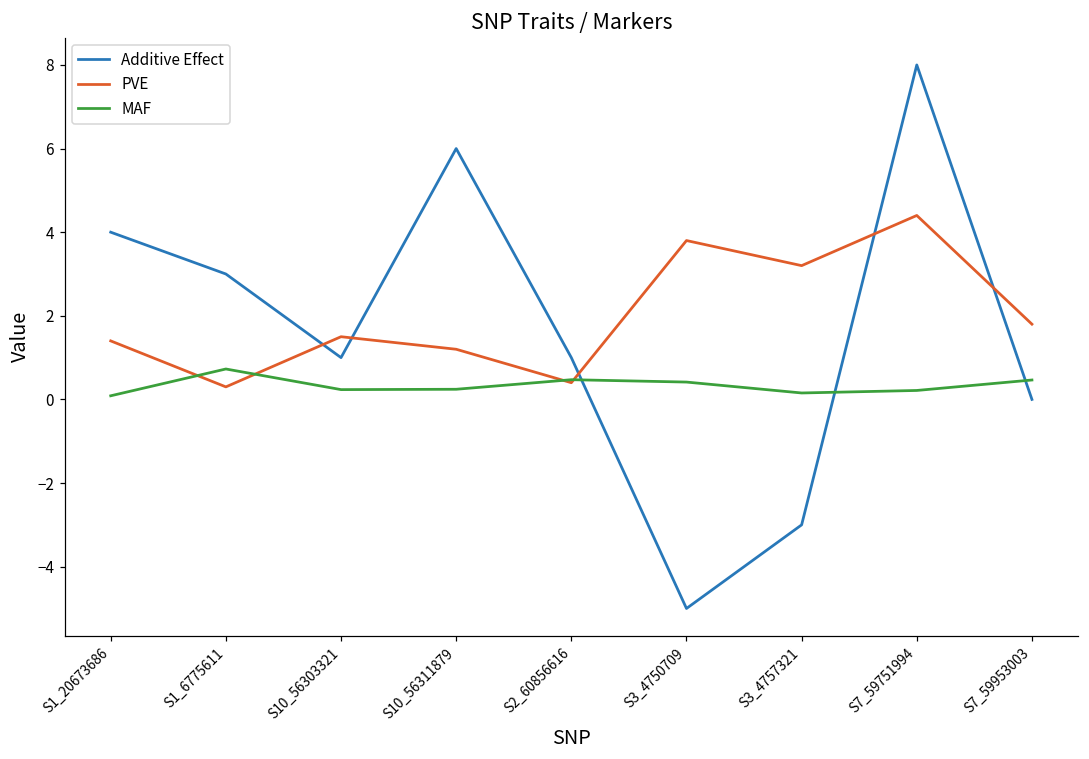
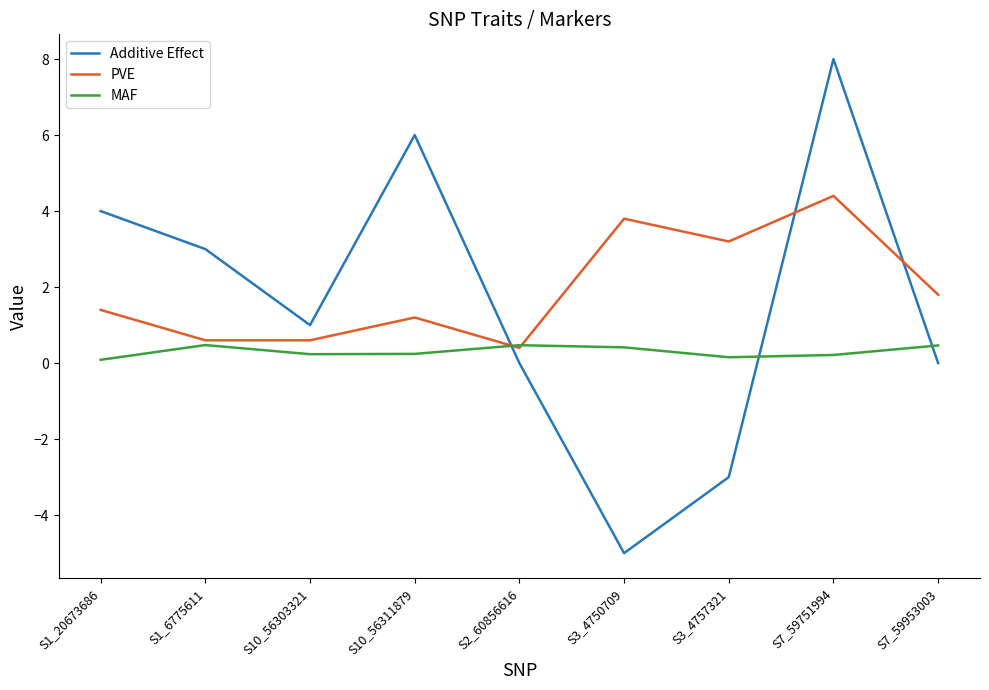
PVE, S1_6775611: 0.3 -> 0.6
MAF, S1_6775611: 0.7 -> 0.5
PVE, S10_56303321: 1.5 -> 0.6
Additive Effect, S2_60856616: 1 -> 0
